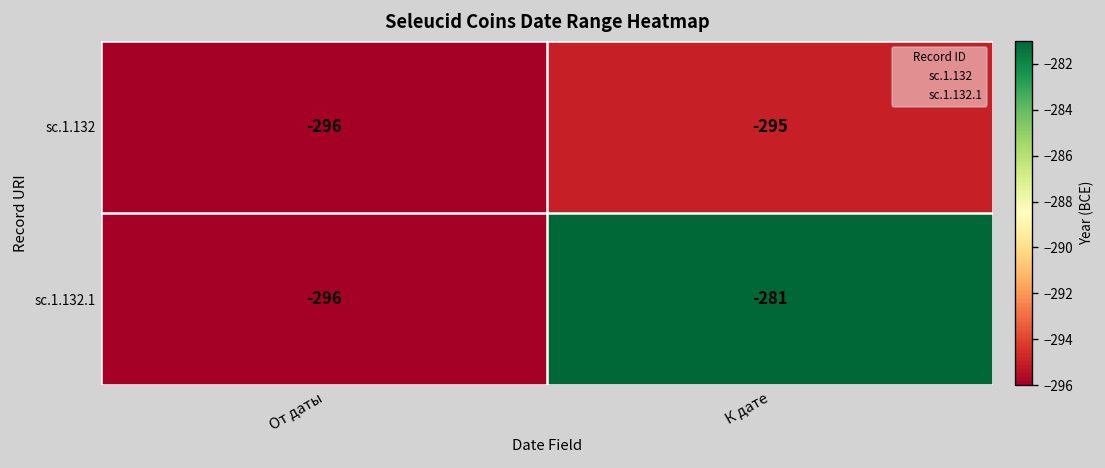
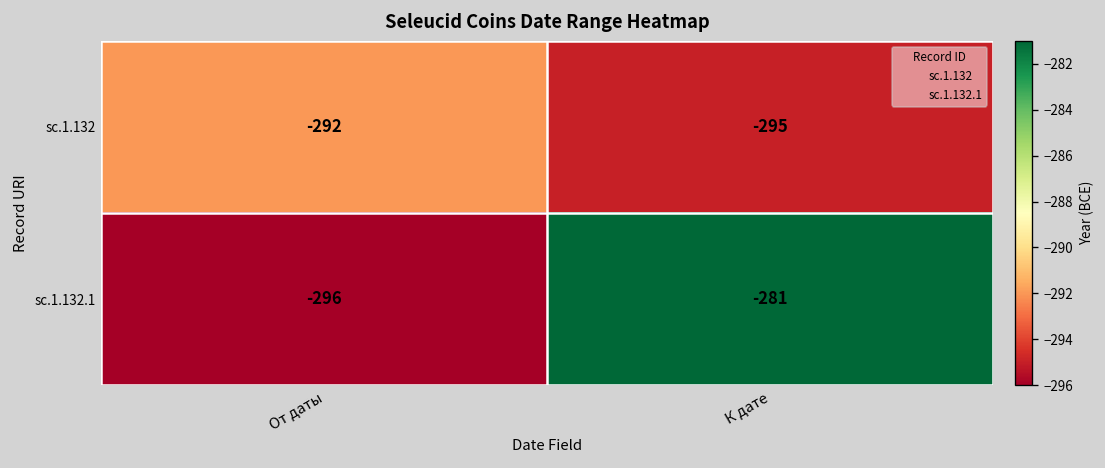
sc.1.132, От даты: -296 -> -292
